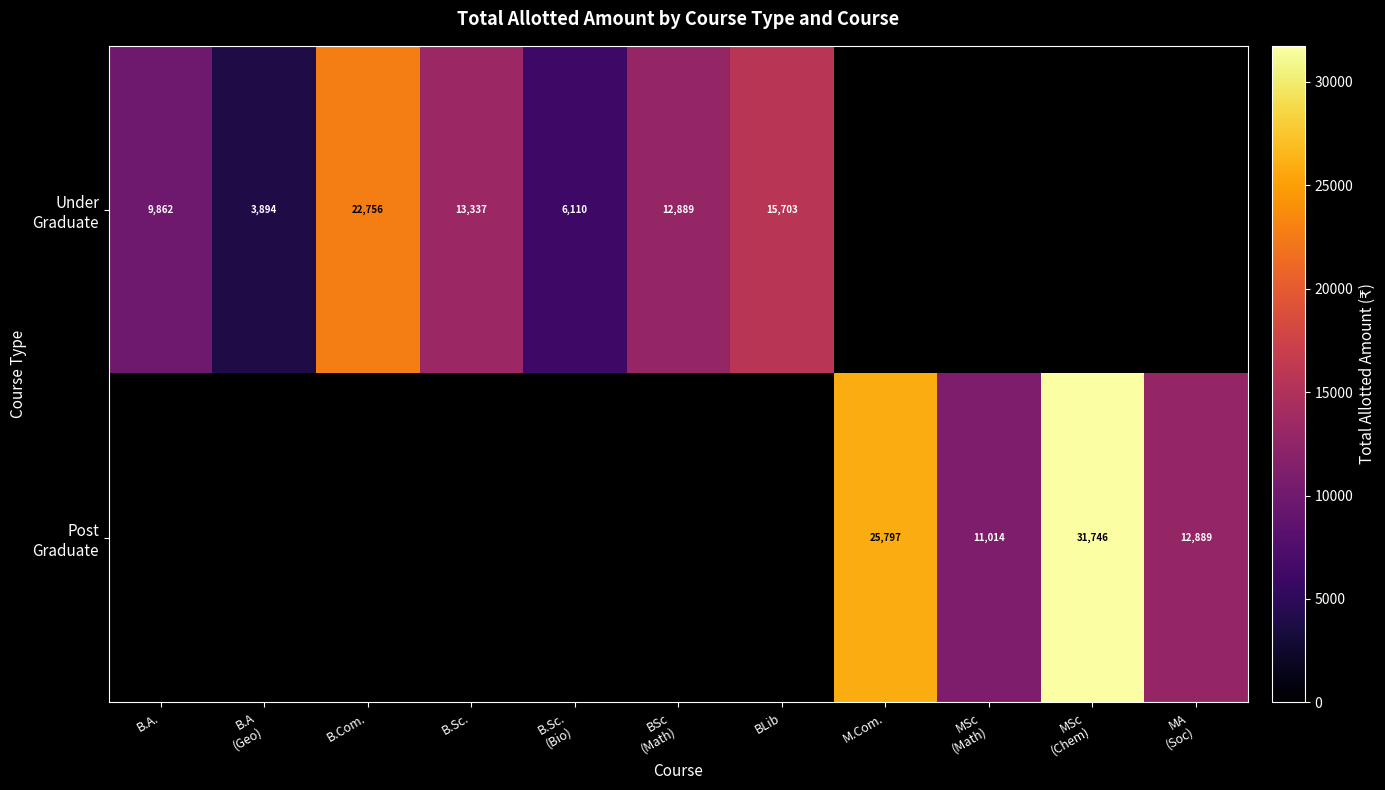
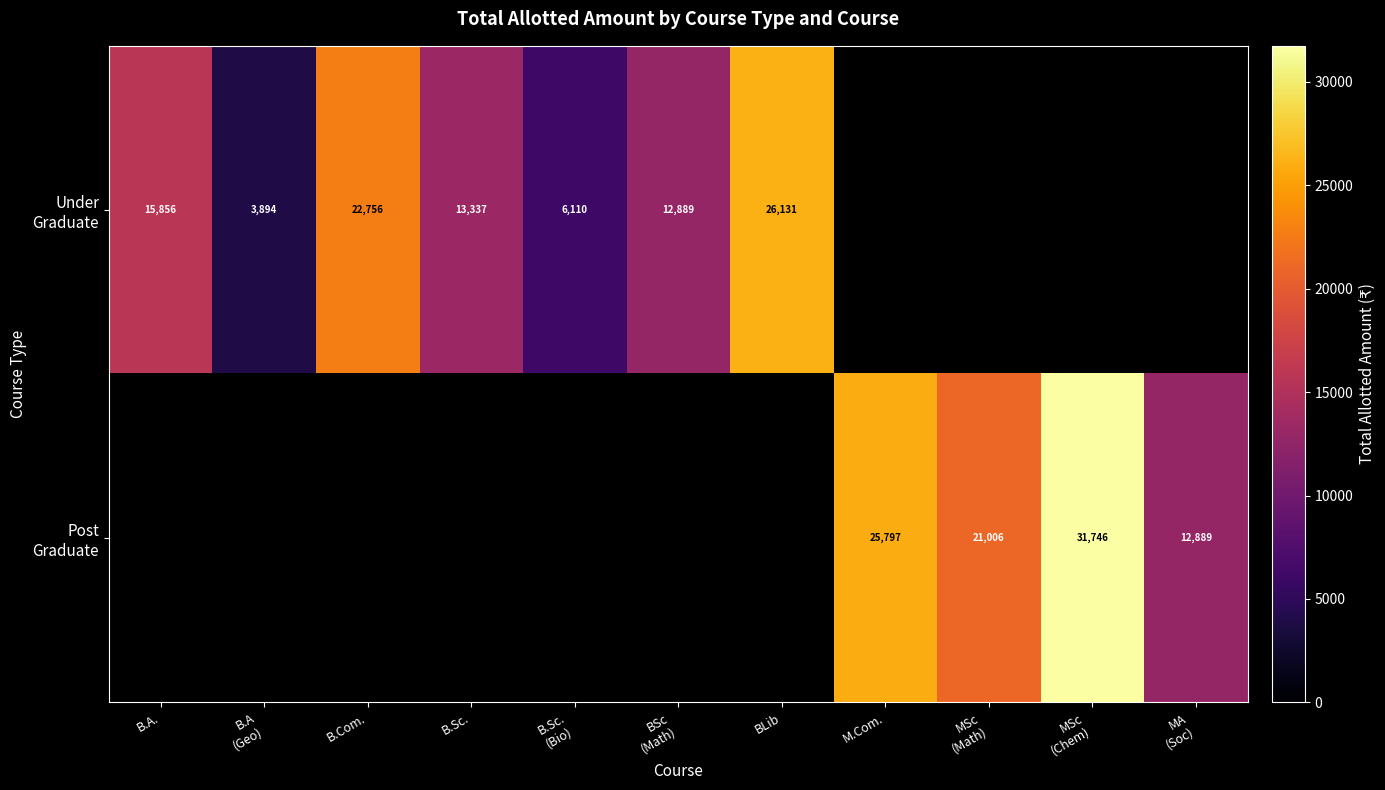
Under Graduate, B.A.: 9,862 -> 15,856
Under Graduate, BLib: 15,703 -> 26,131
Post Graduate, MSc (Math): 11,014 -> 21,006
